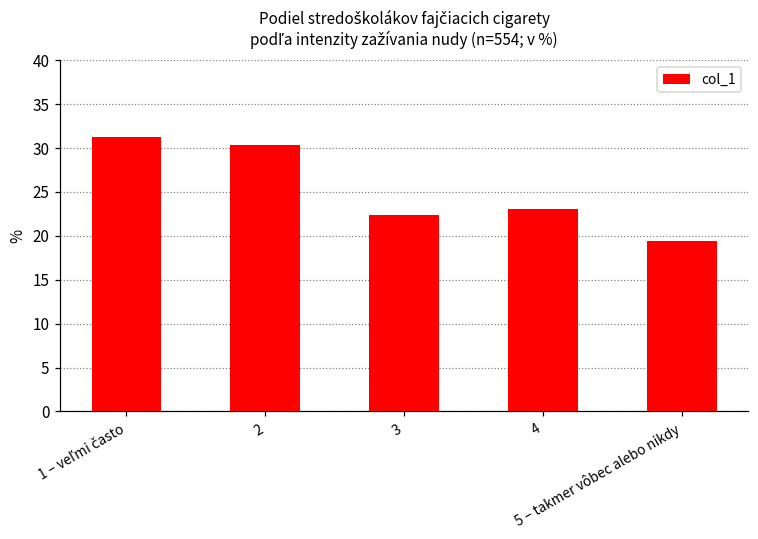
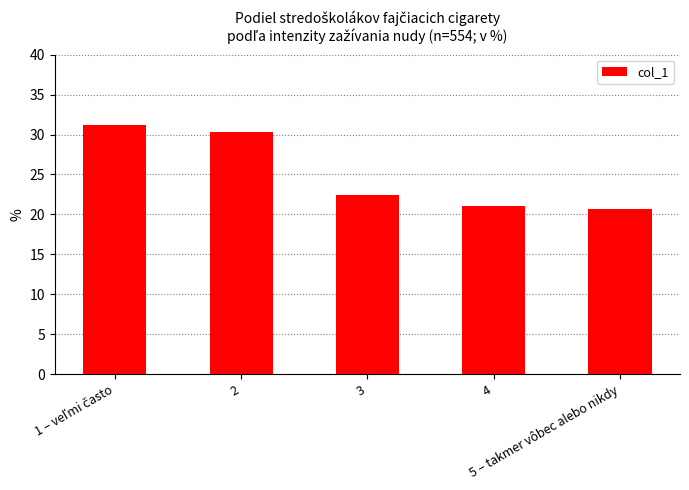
4: 23 -> 21
5 – takmer vôbec alebo nikdy: 19 -> 21
